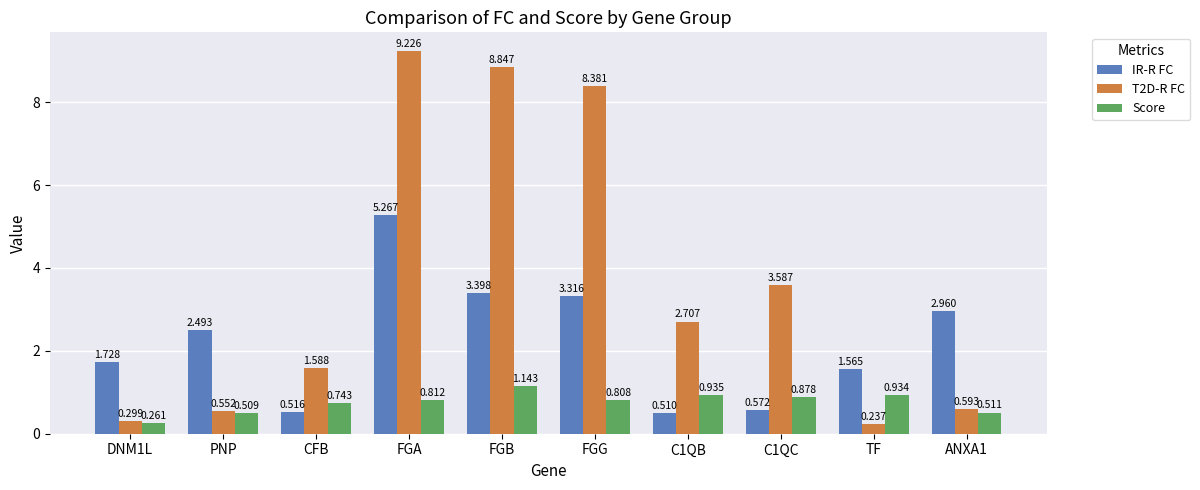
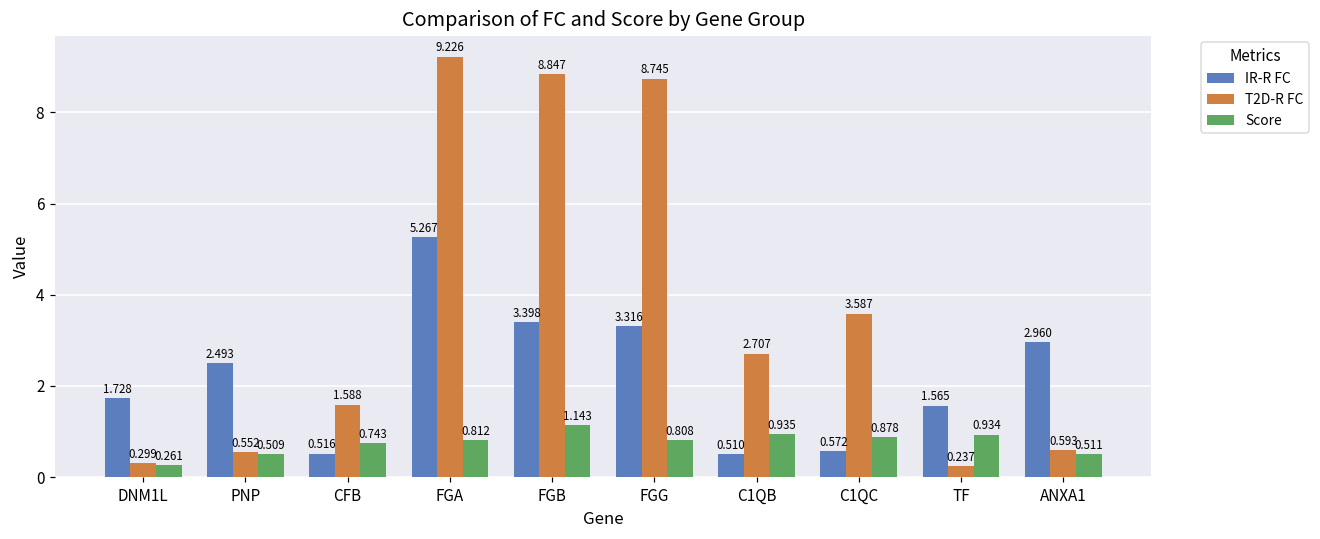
T2D-R FC, FGG: 8.381 -> 8.745
